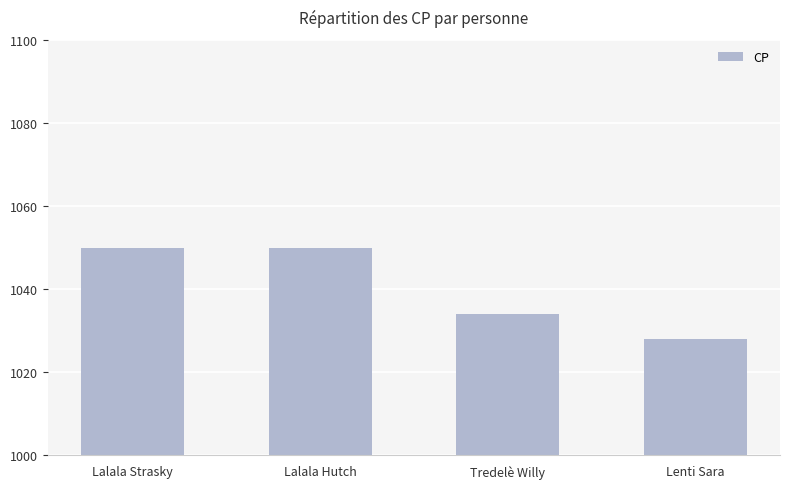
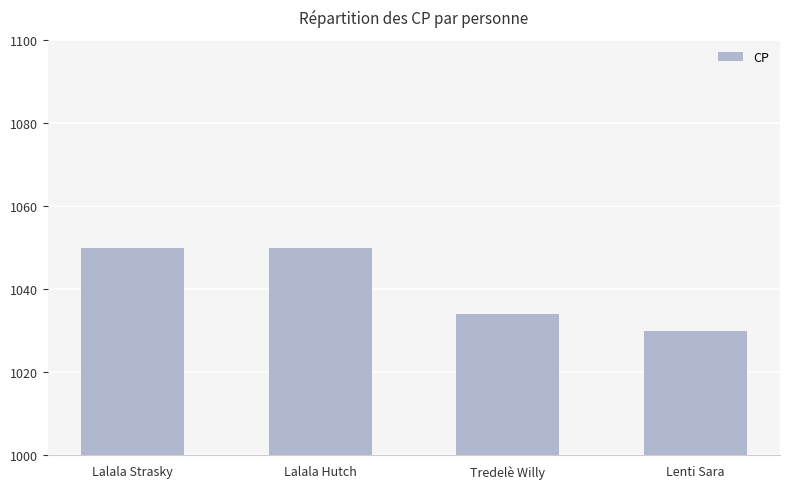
Lenti Sara: 1028 -> 1030
